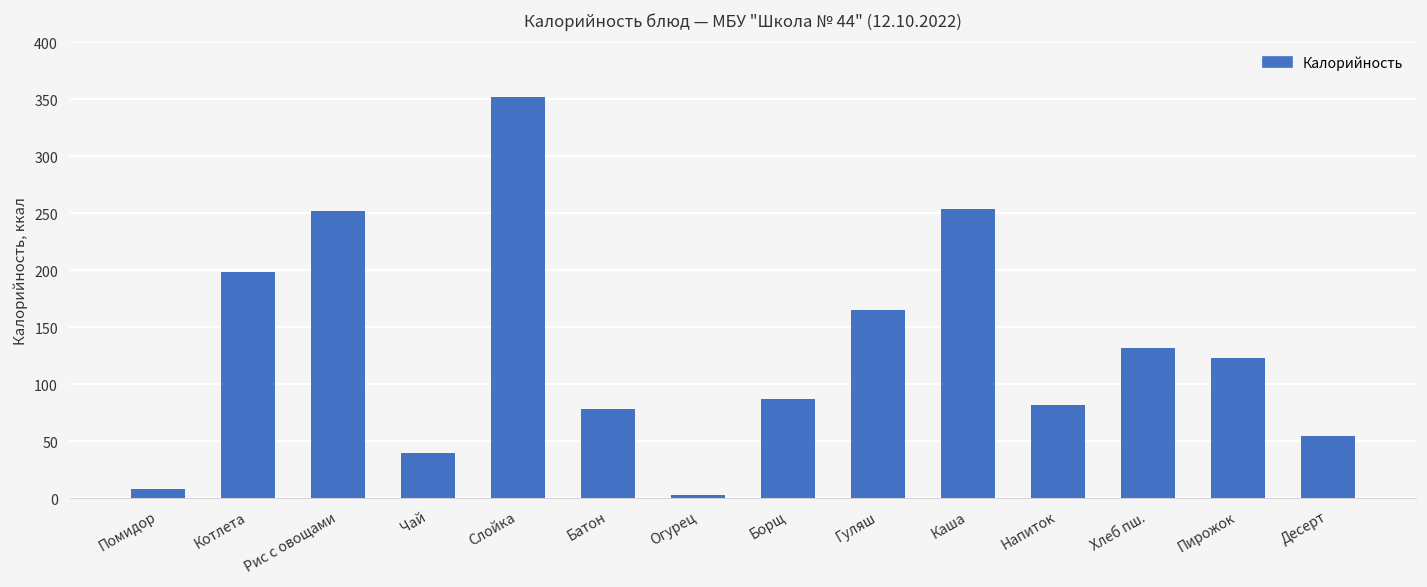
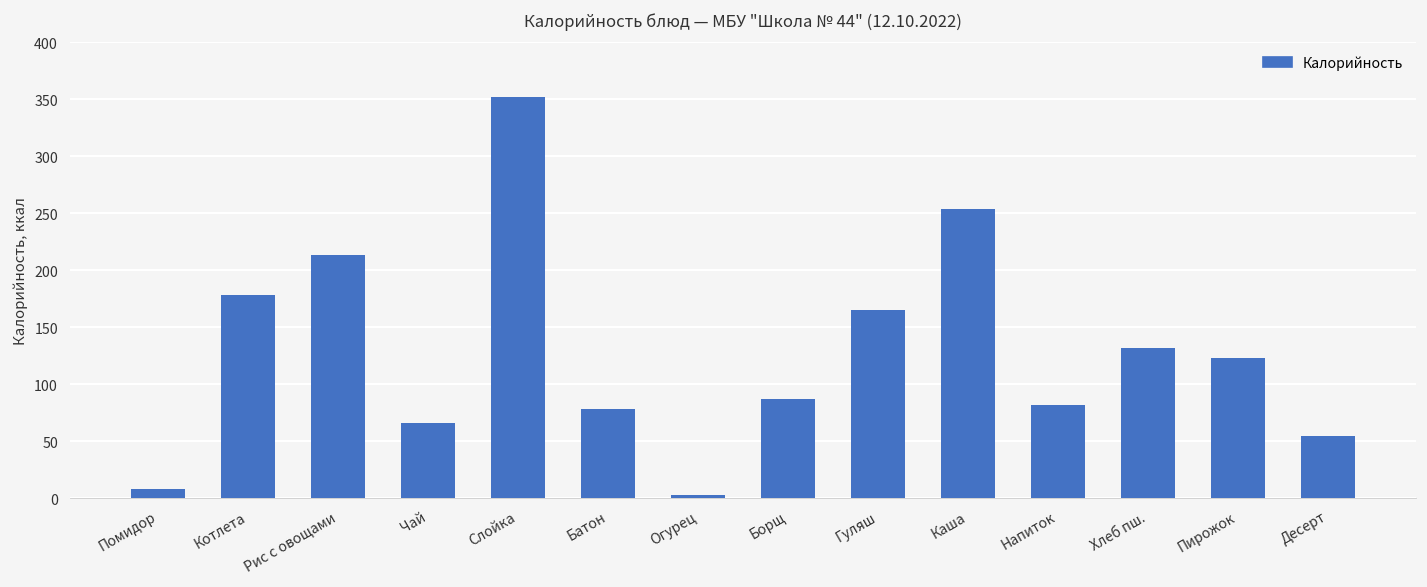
Котлета: 200 -> 180
Рис с овощами: 250 -> 210
Чай: 40 -> 70
